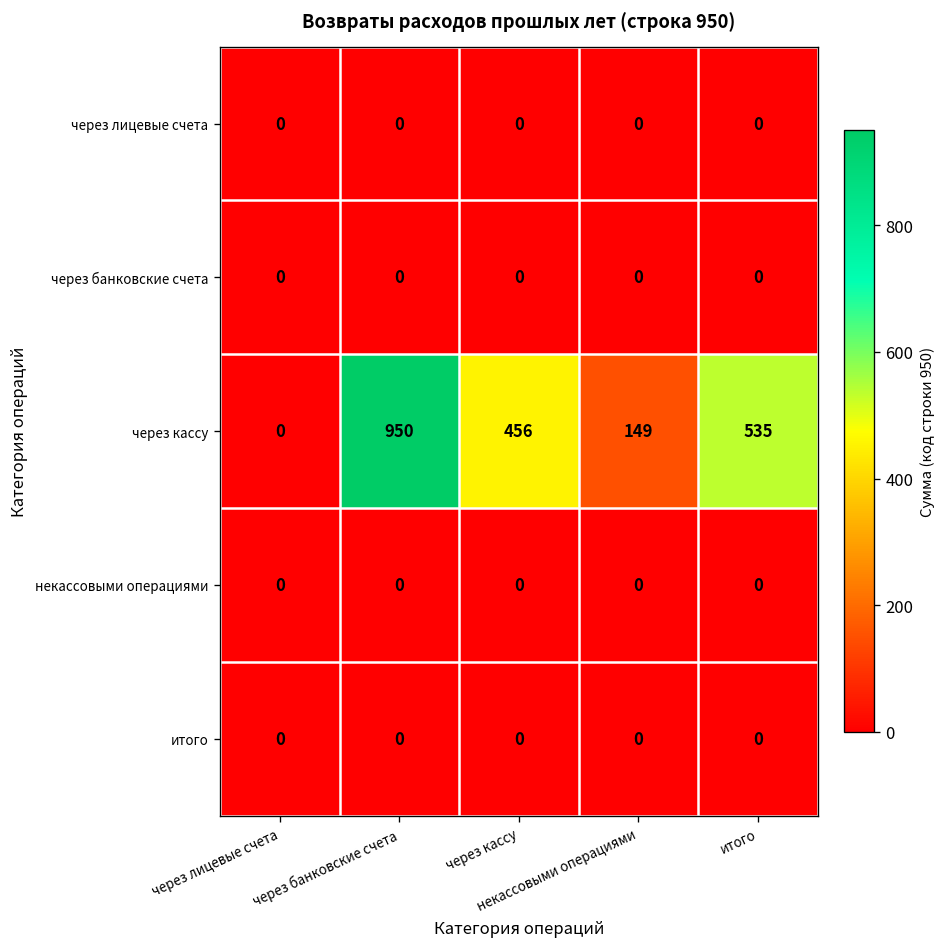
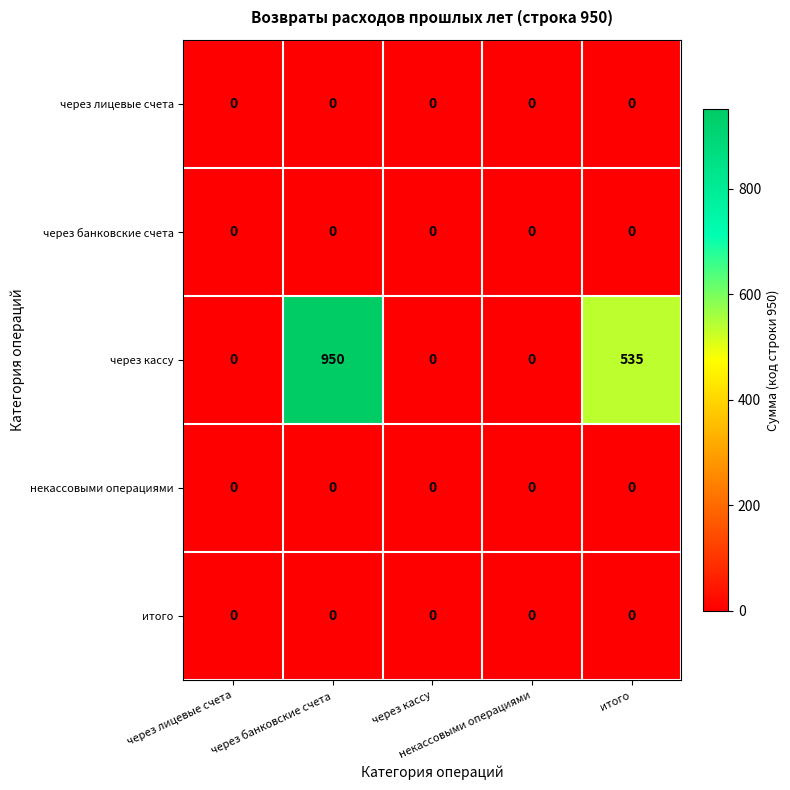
через кассу, через кассу: 456 -> 0
через кассу, некассовыми операциями: 149 -> 0
